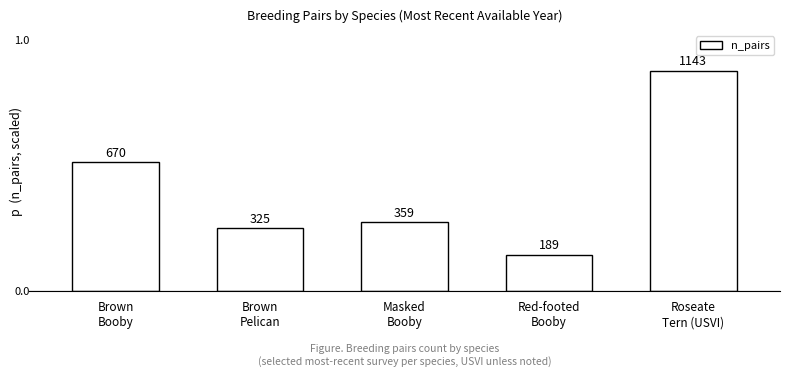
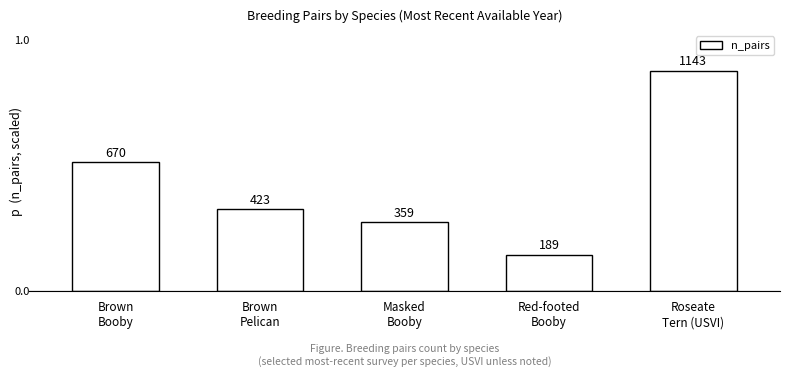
Brown Pelican: 325 -> 423
